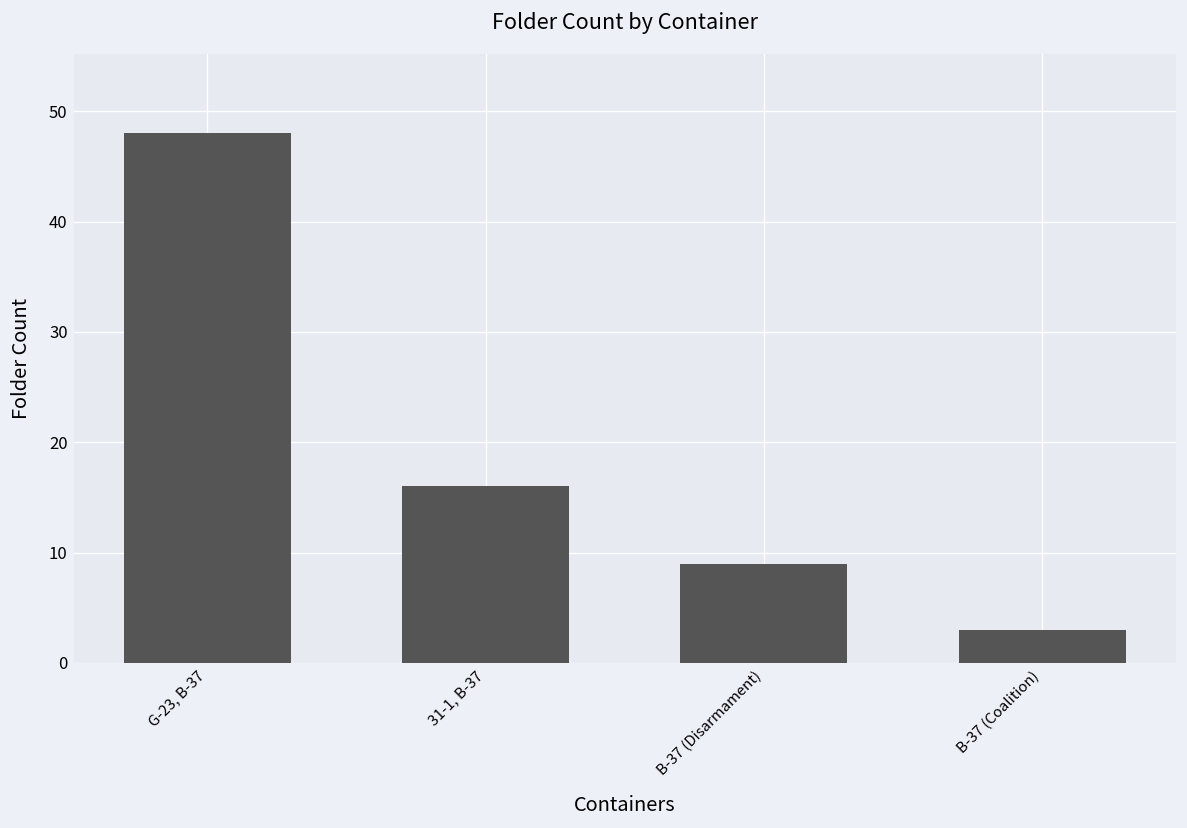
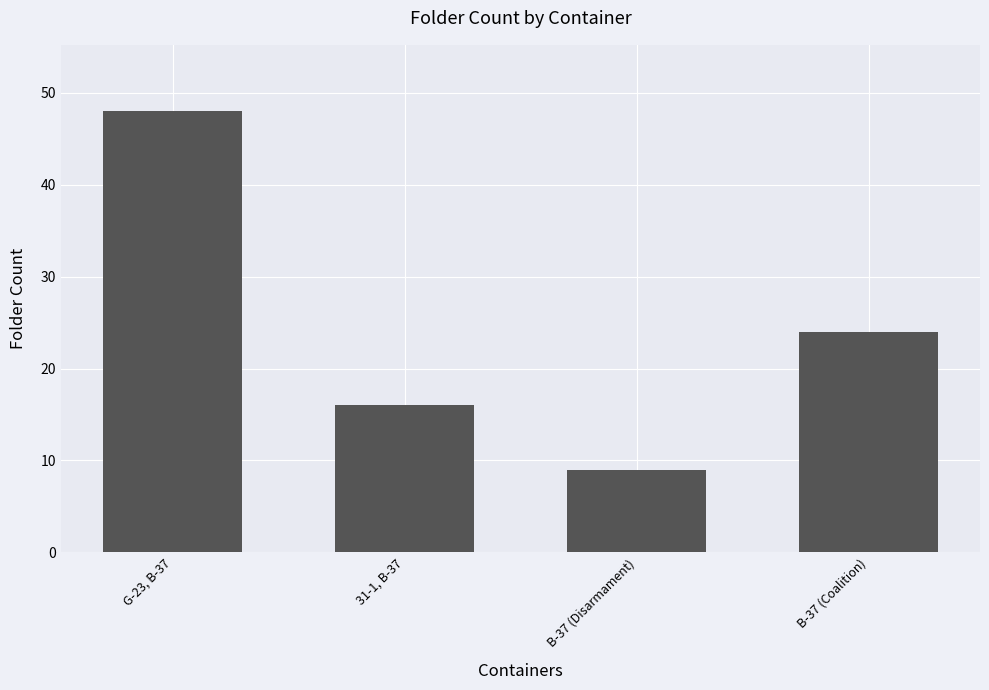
B-37 (Coalition): 3 -> 24
